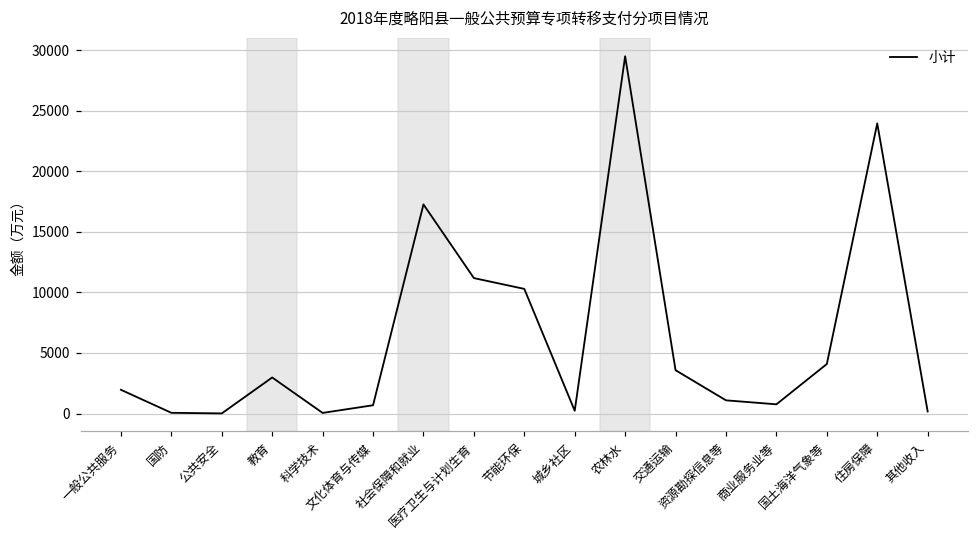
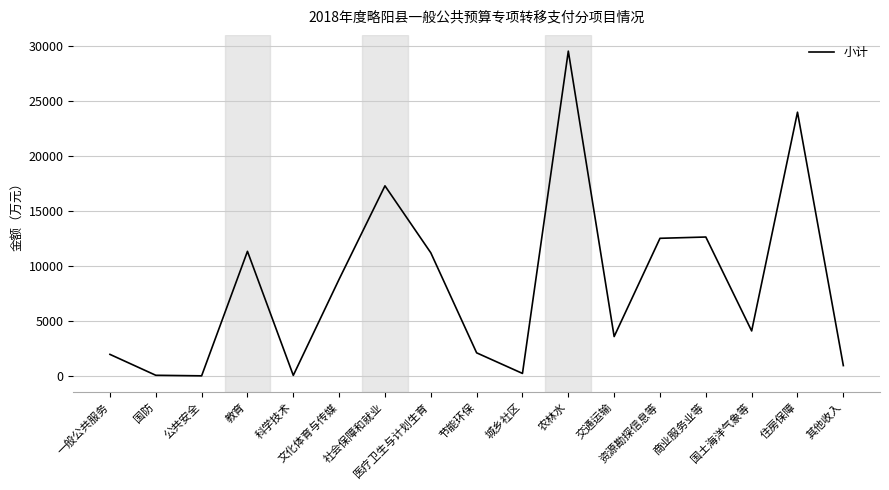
教育: 3000 -> 11300
文化体育与传媒: 700 -> 8800
节能环保: 10300 -> 2100
资源勘探信息等: 1100 -> 12500
商业服务业等: 800 -> 12600
其他收入: 200 -> 900
